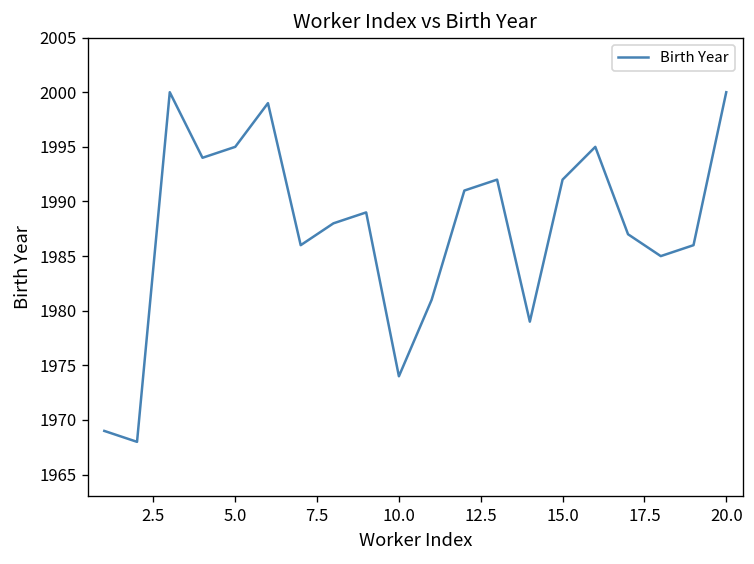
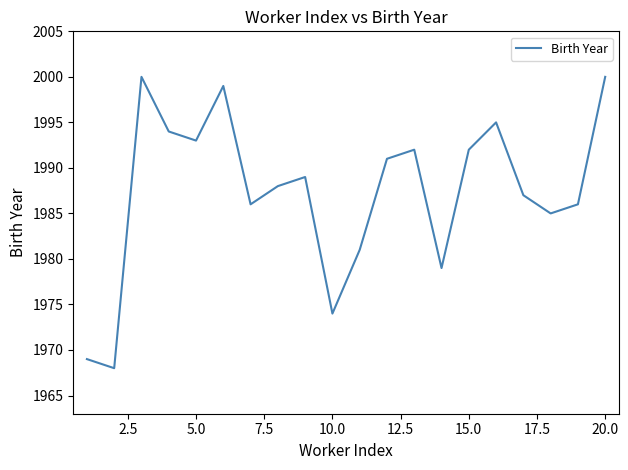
5.0: 1995 -> 1993
